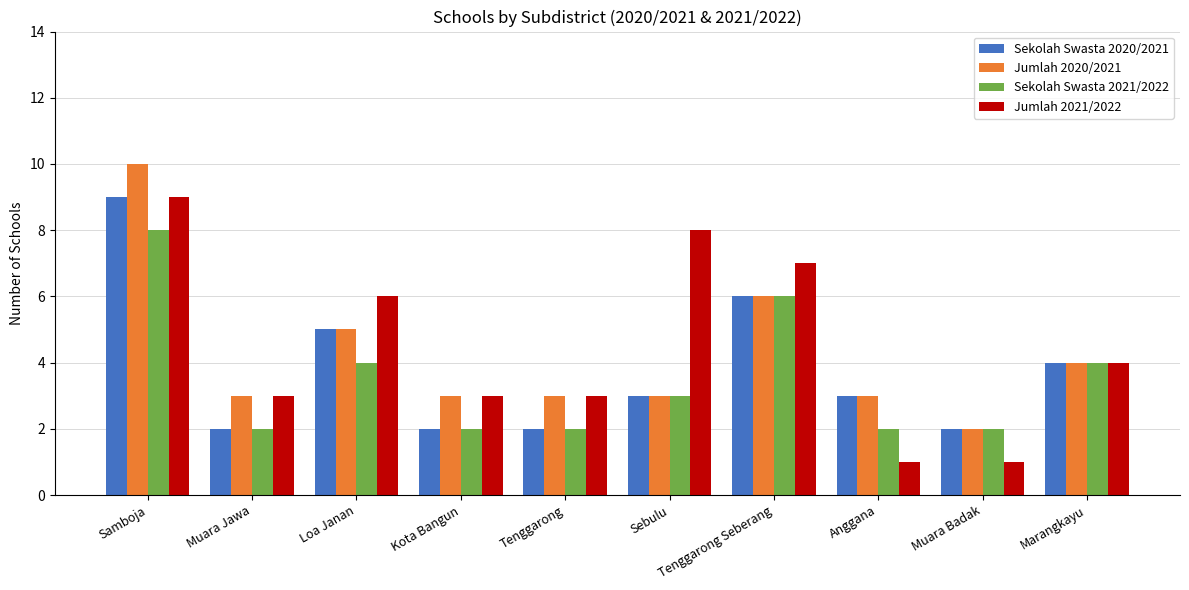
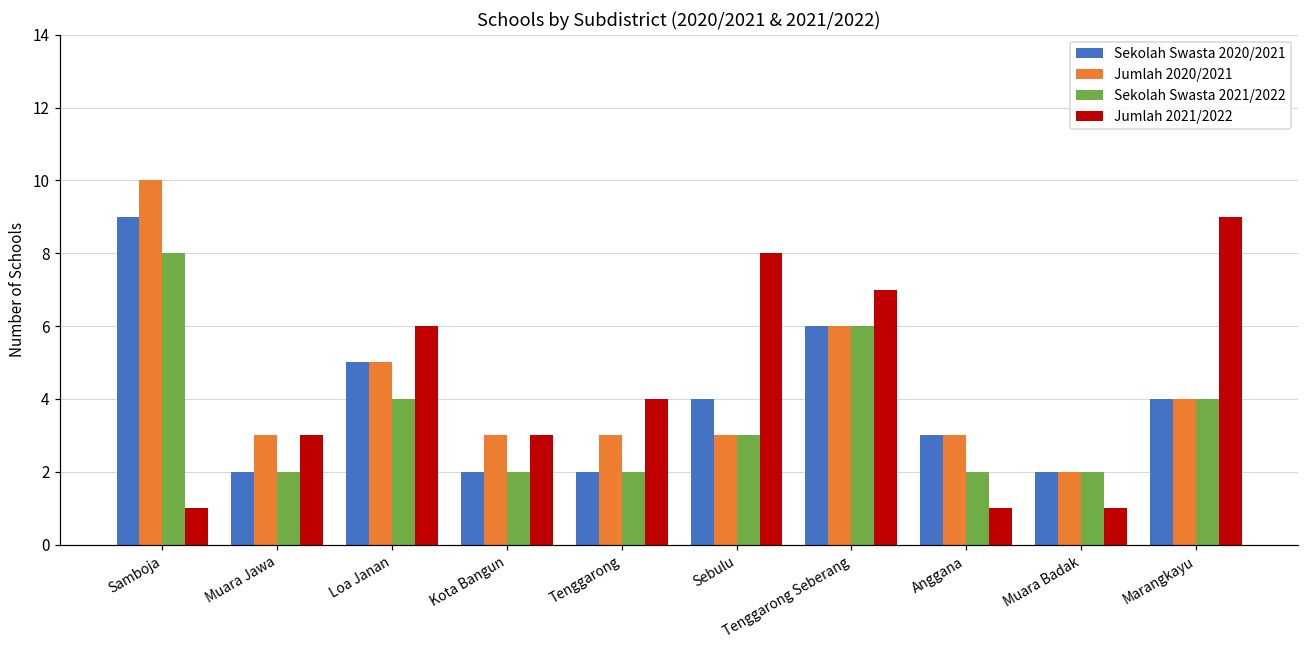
Jumlah 2021/2022, Samboja: 9 -> 1
Jumlah 2021/2022, Tenggarong: 3 -> 4
Sekolah Swasta 2020/2021, Sebulu: 3 -> 4
Jumlah 2021/2022, Marangkayu: 4 -> 9
